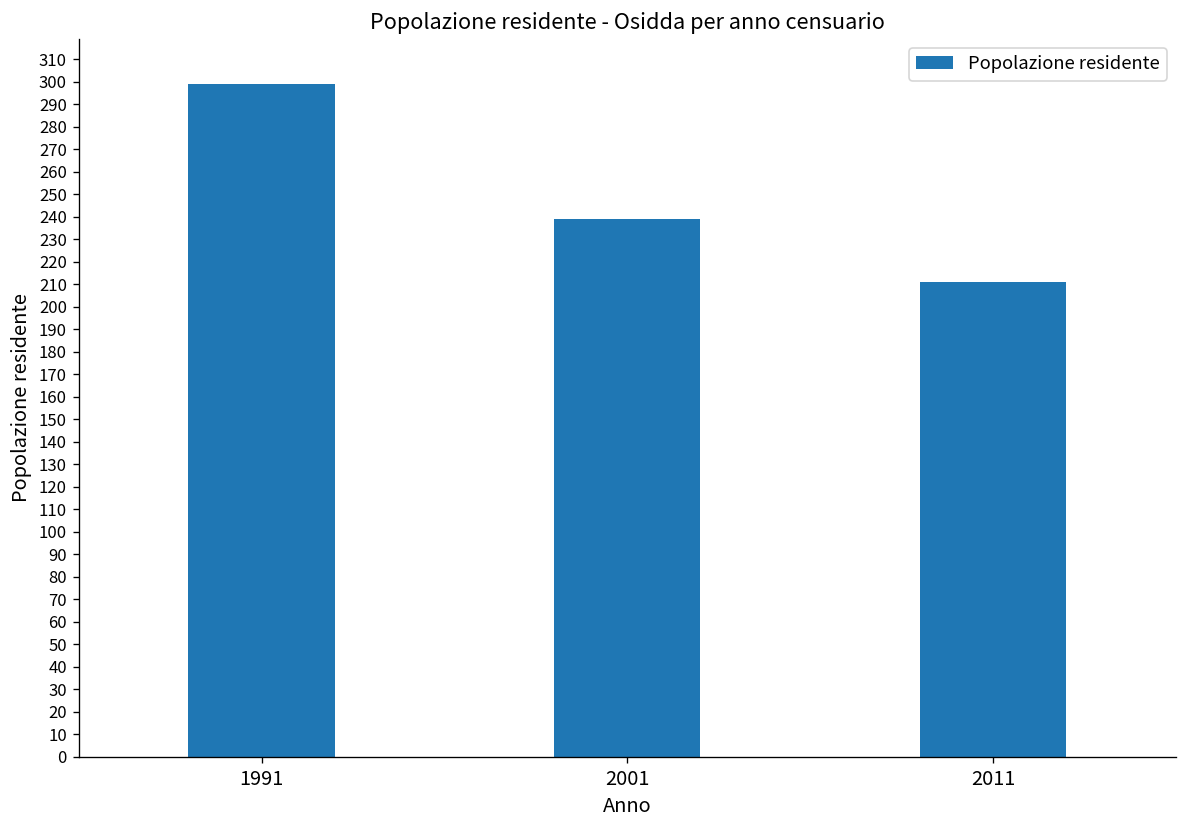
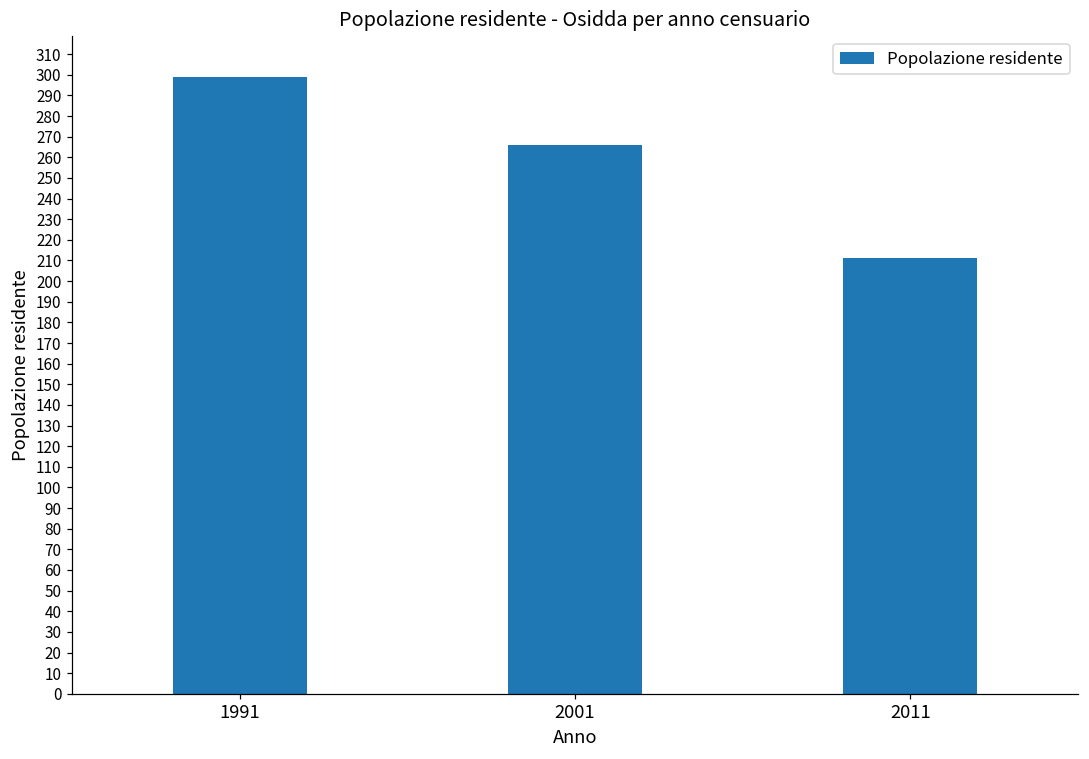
2001: 239 -> 266
